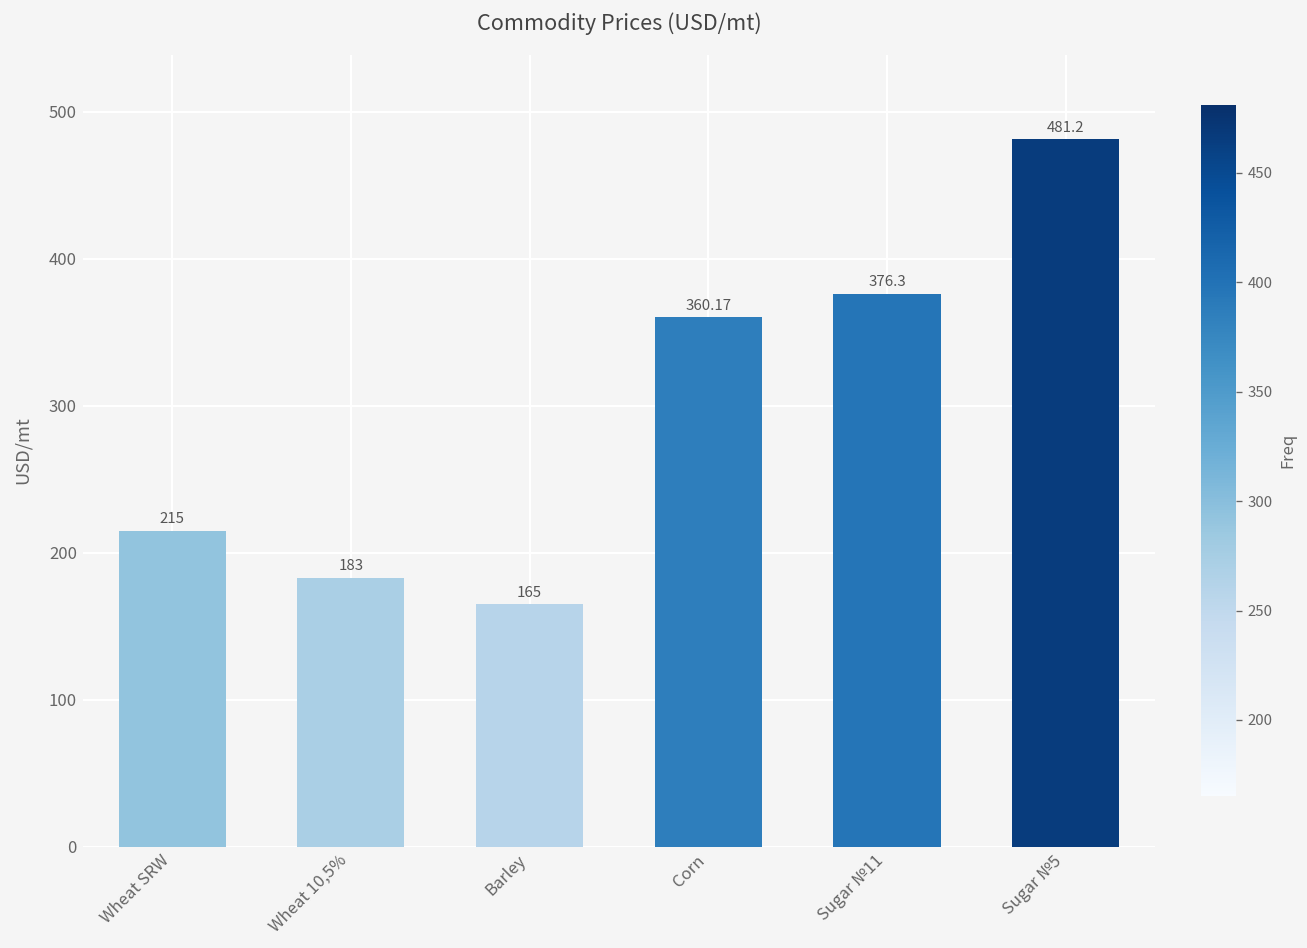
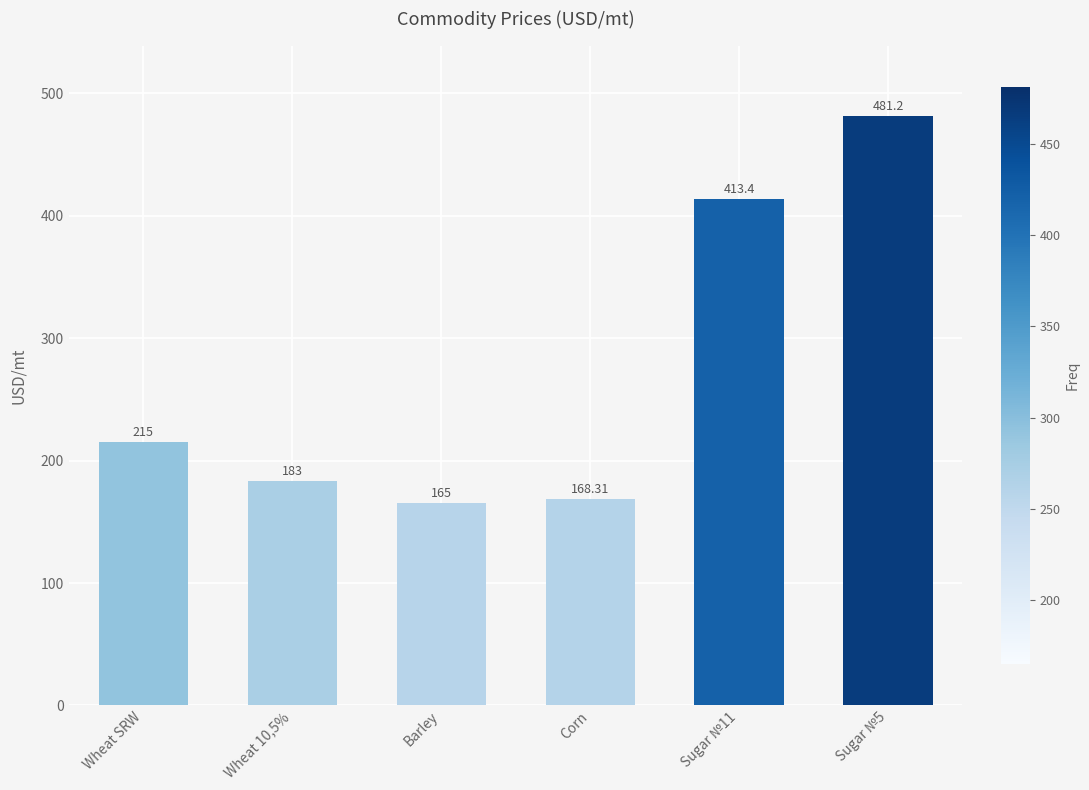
Corn: 360.17 -> 168.31
Sugar №11: 376.3 -> 413.4
